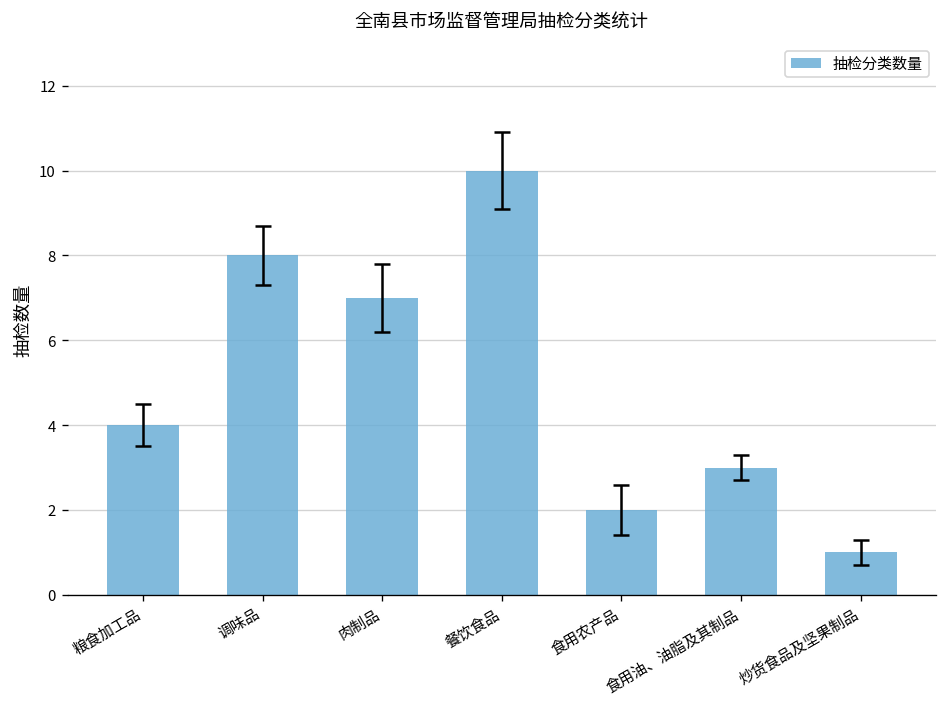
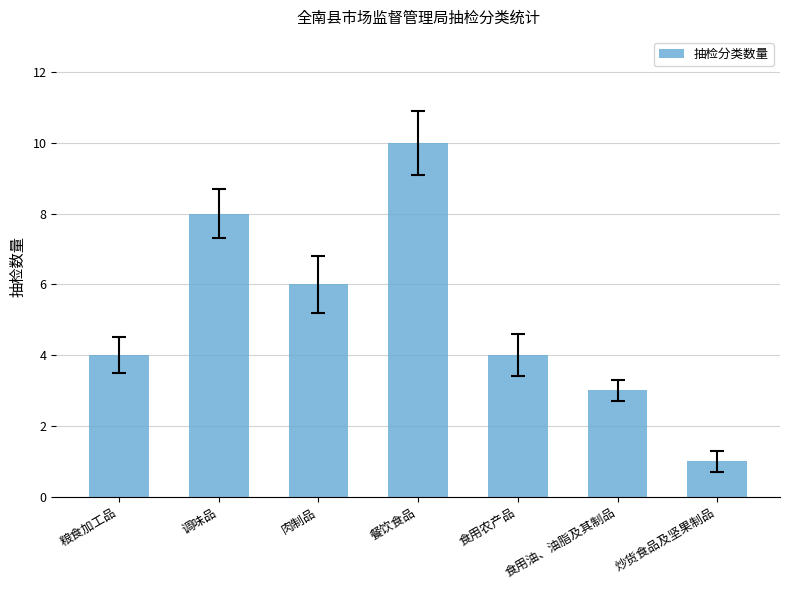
抽检分类数量, 肉制品: 7 -> 6
抽检分类数量, 食用农产品: 2 -> 4
